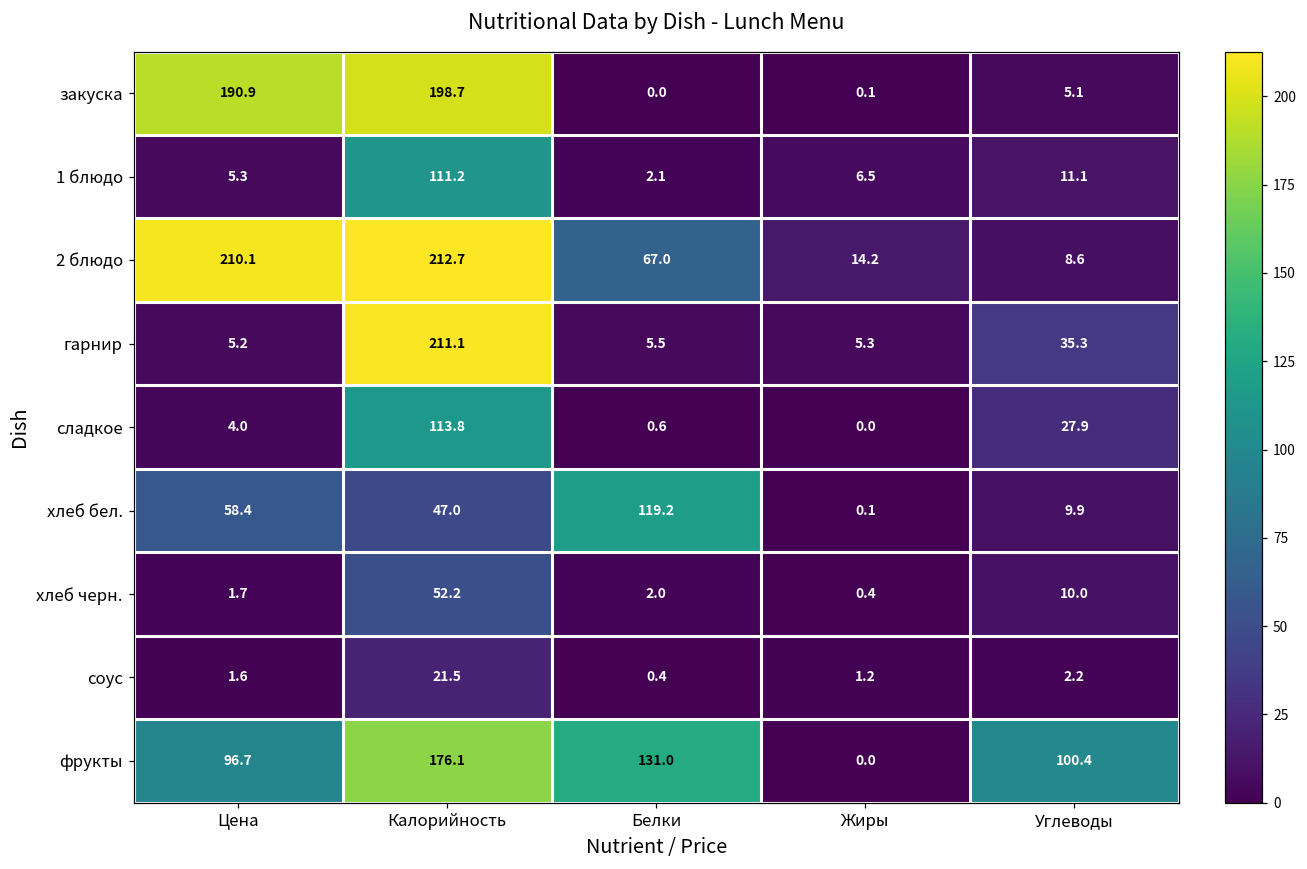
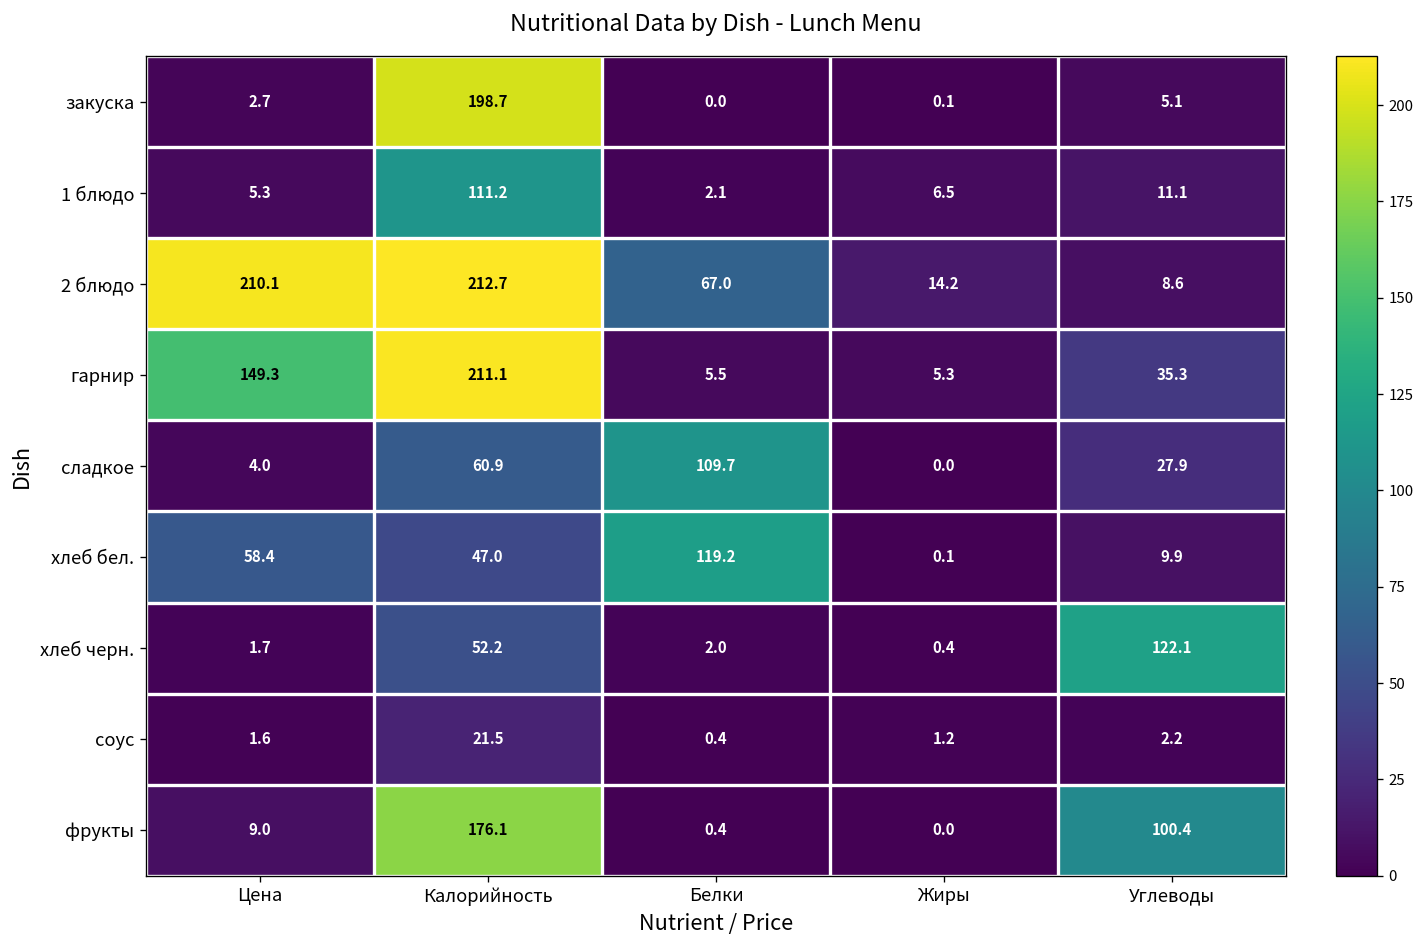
закуска, Цена: 190.9 -> 2.7
гарнир, Цена: 5.2 -> 149.3
сладкое, Калорийность: 113.8 -> 60.9
сладкое, Белки: 0.6 -> 109.7
хлеб черн., Углеводы: 10.0 -> 122.1
фрукты, Цена: 96.7 -> 9.0
фрукты, Белки: 131.0 -> 0.4
